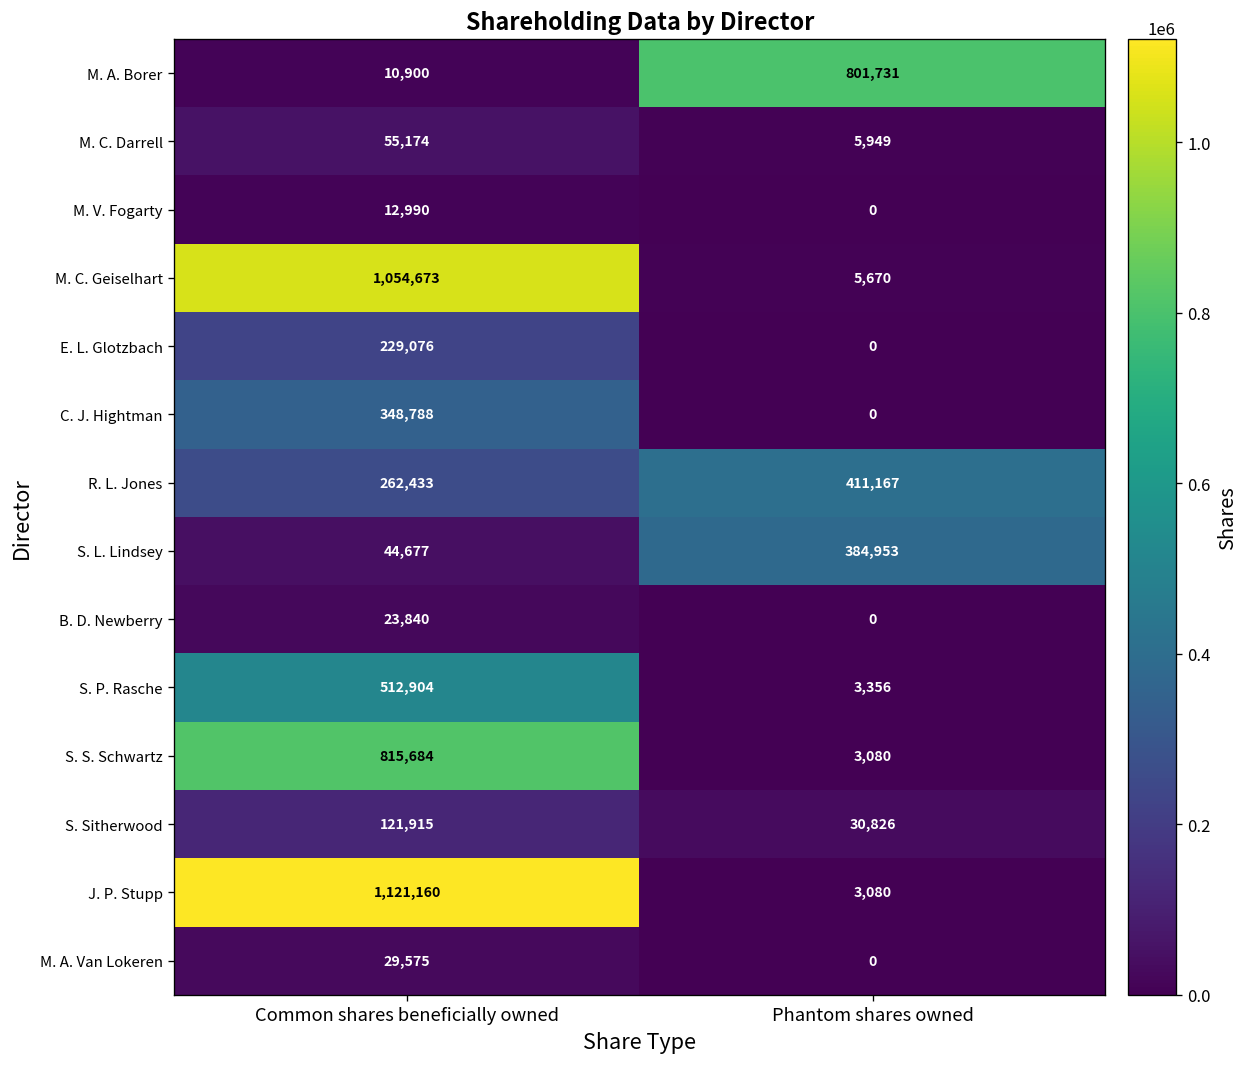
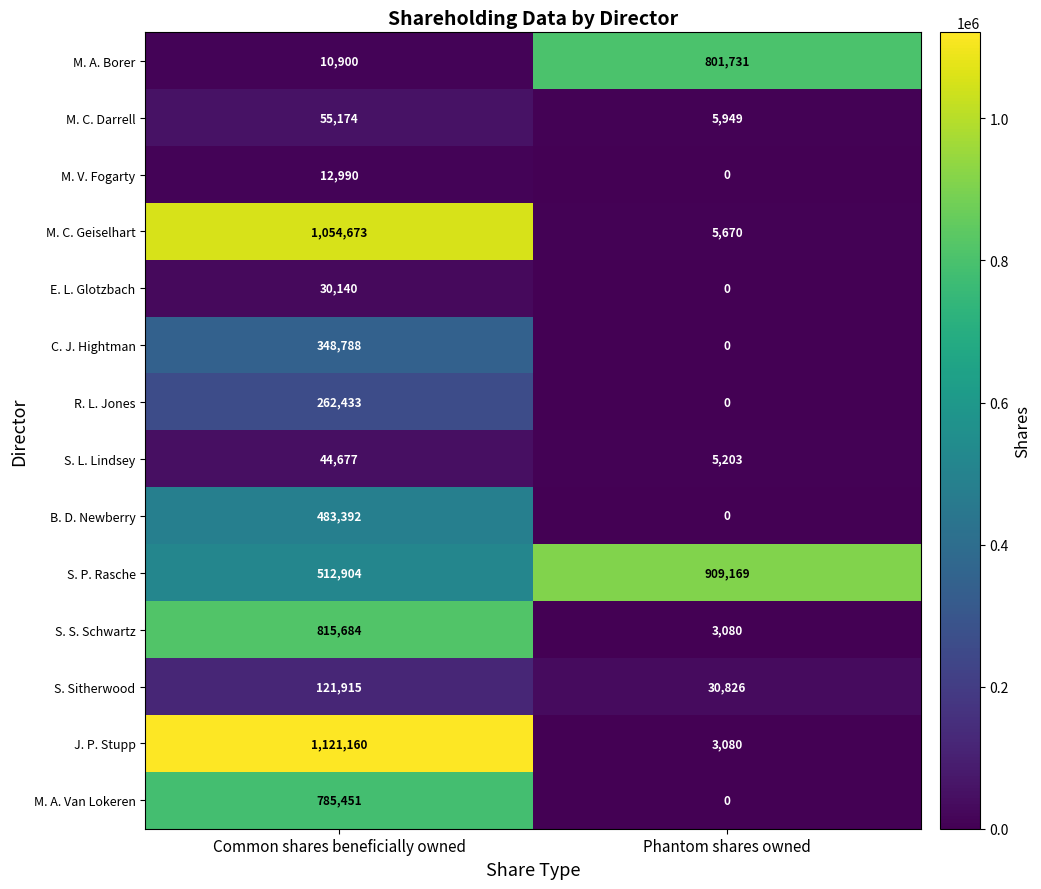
E. L. Glotzbach, Common shares beneficially owned: 229,076 -> 30,140
R. L. Jones, Phantom shares owned: 411,167 -> 0
S. L. Lindsey, Phantom shares owned: 384,953 -> 5,203
B. D. Newberry, Common shares beneficially owned: 23,840 -> 483,392
S. P. Rasche, Phantom shares owned: 3,356 -> 909,169
M. A. Van Lokeren, Common shares beneficially owned: 29,575 -> 785,451
